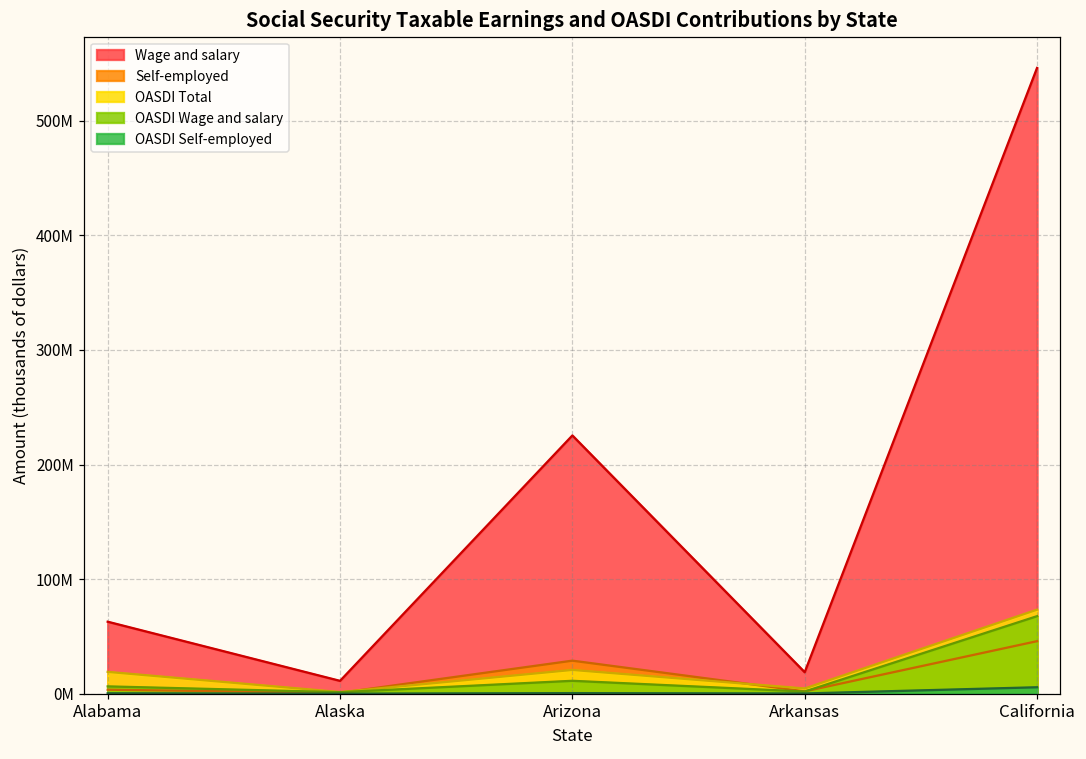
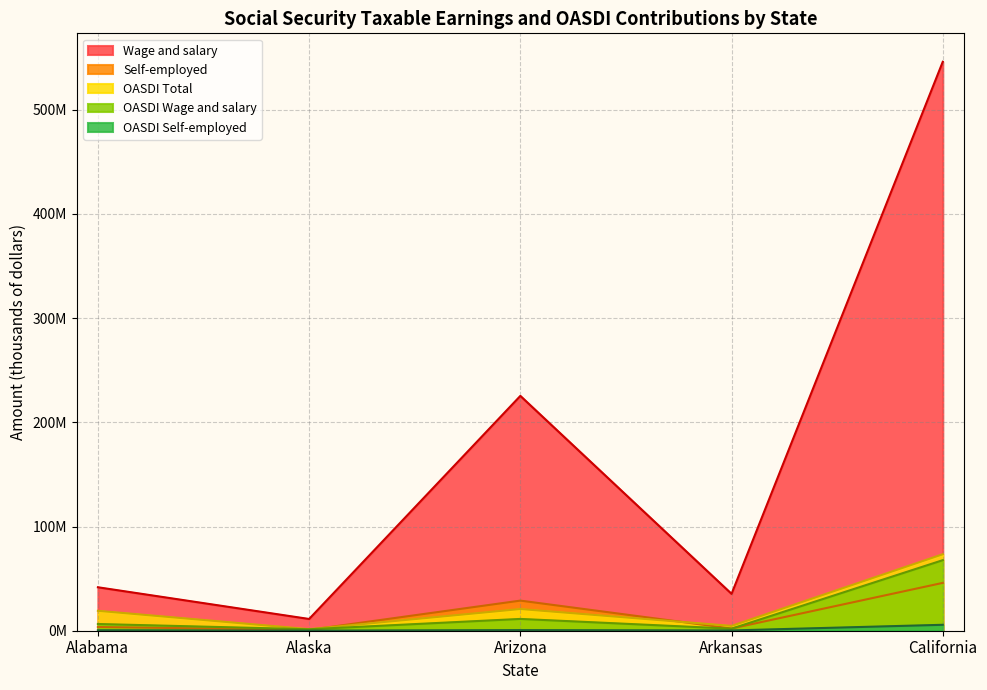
Wage and salary, Alabama: 63000000 -> 42000000
Wage and salary, Arkansas: 19000000 -> 35000000
